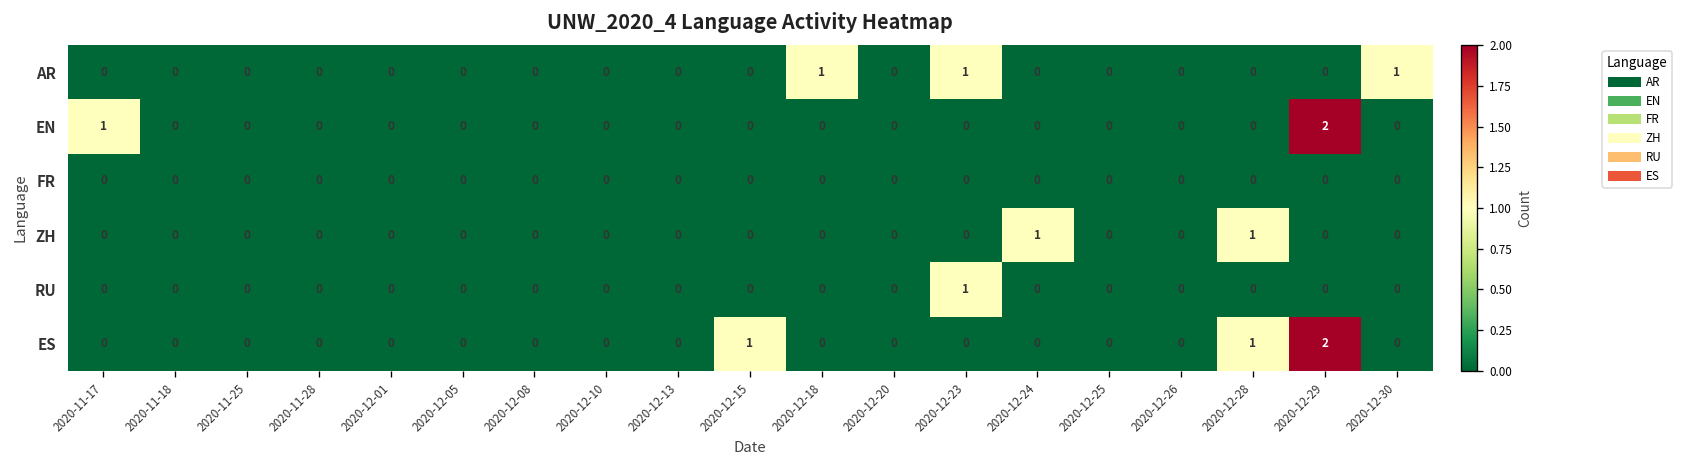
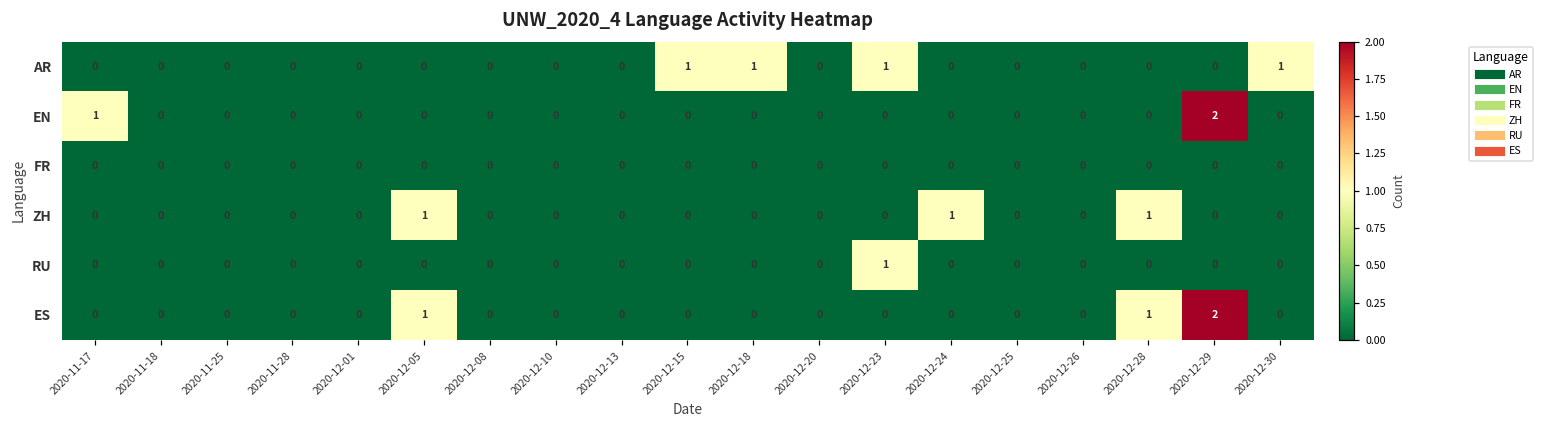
AR, 2020-12-15: 0 -> 1
ZH, 2020-12-05: 0 -> 1
ES, 2020-12-05: 0 -> 1
ES, 2020-12-15: 1 -> 0
